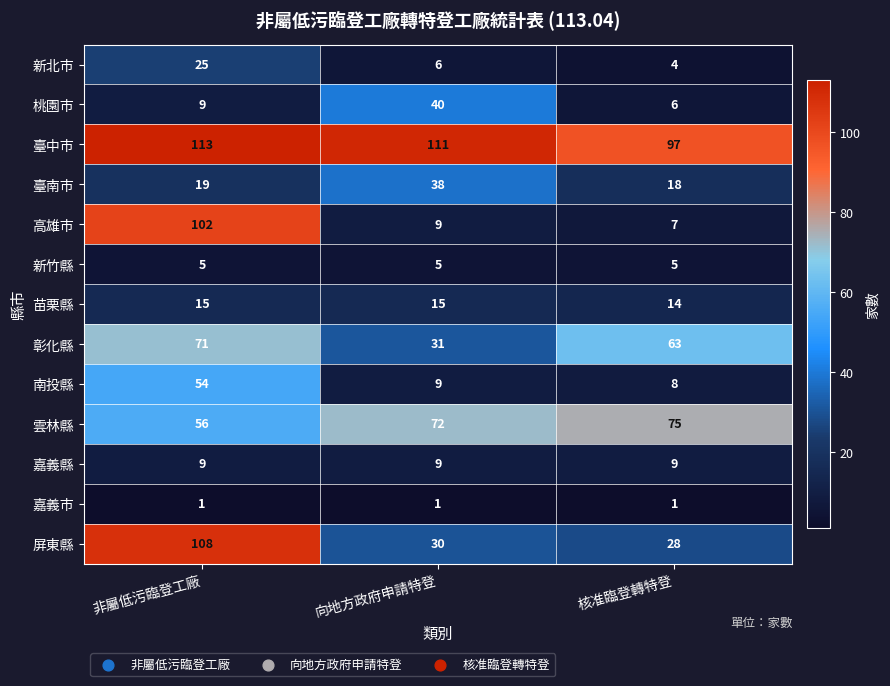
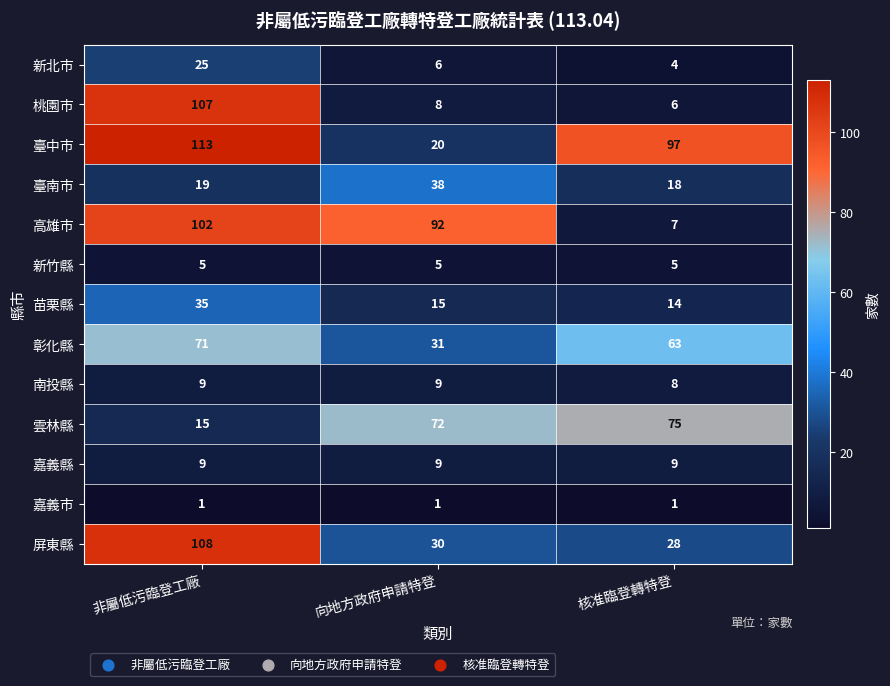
桃園市, 非屬低污臨登工廠: 9 -> 107
桃園市, 向地方政府申請特登: 40 -> 8
臺中市, 向地方政府申請特登: 111 -> 20
高雄市, 向地方政府申請特登: 9 -> 92
苗栗縣, 非屬低污臨登工廠: 15 -> 35
南投縣, 非屬低污臨登工廠: 54 -> 9
雲林縣, 非屬低污臨登工廠: 56 -> 15
